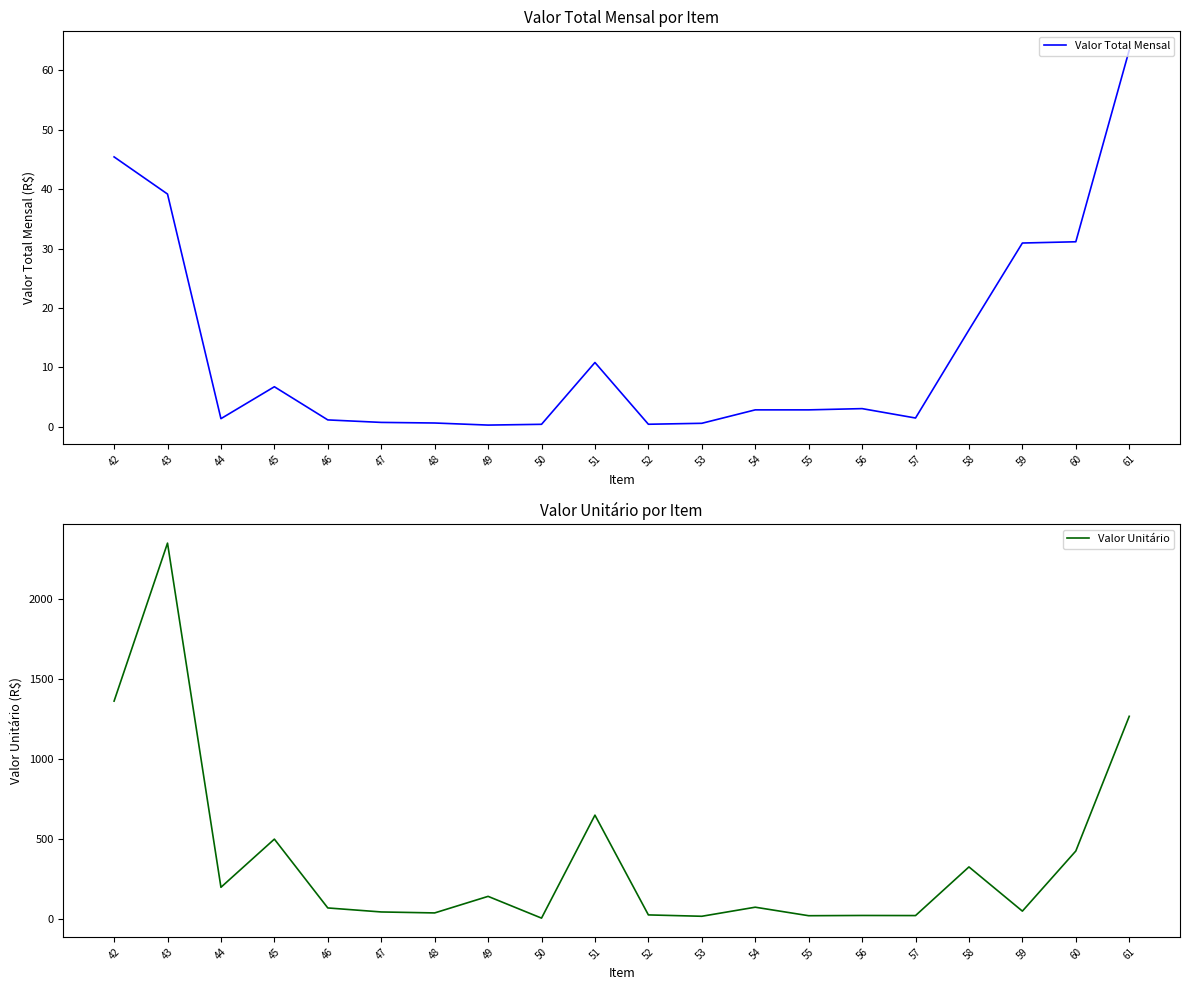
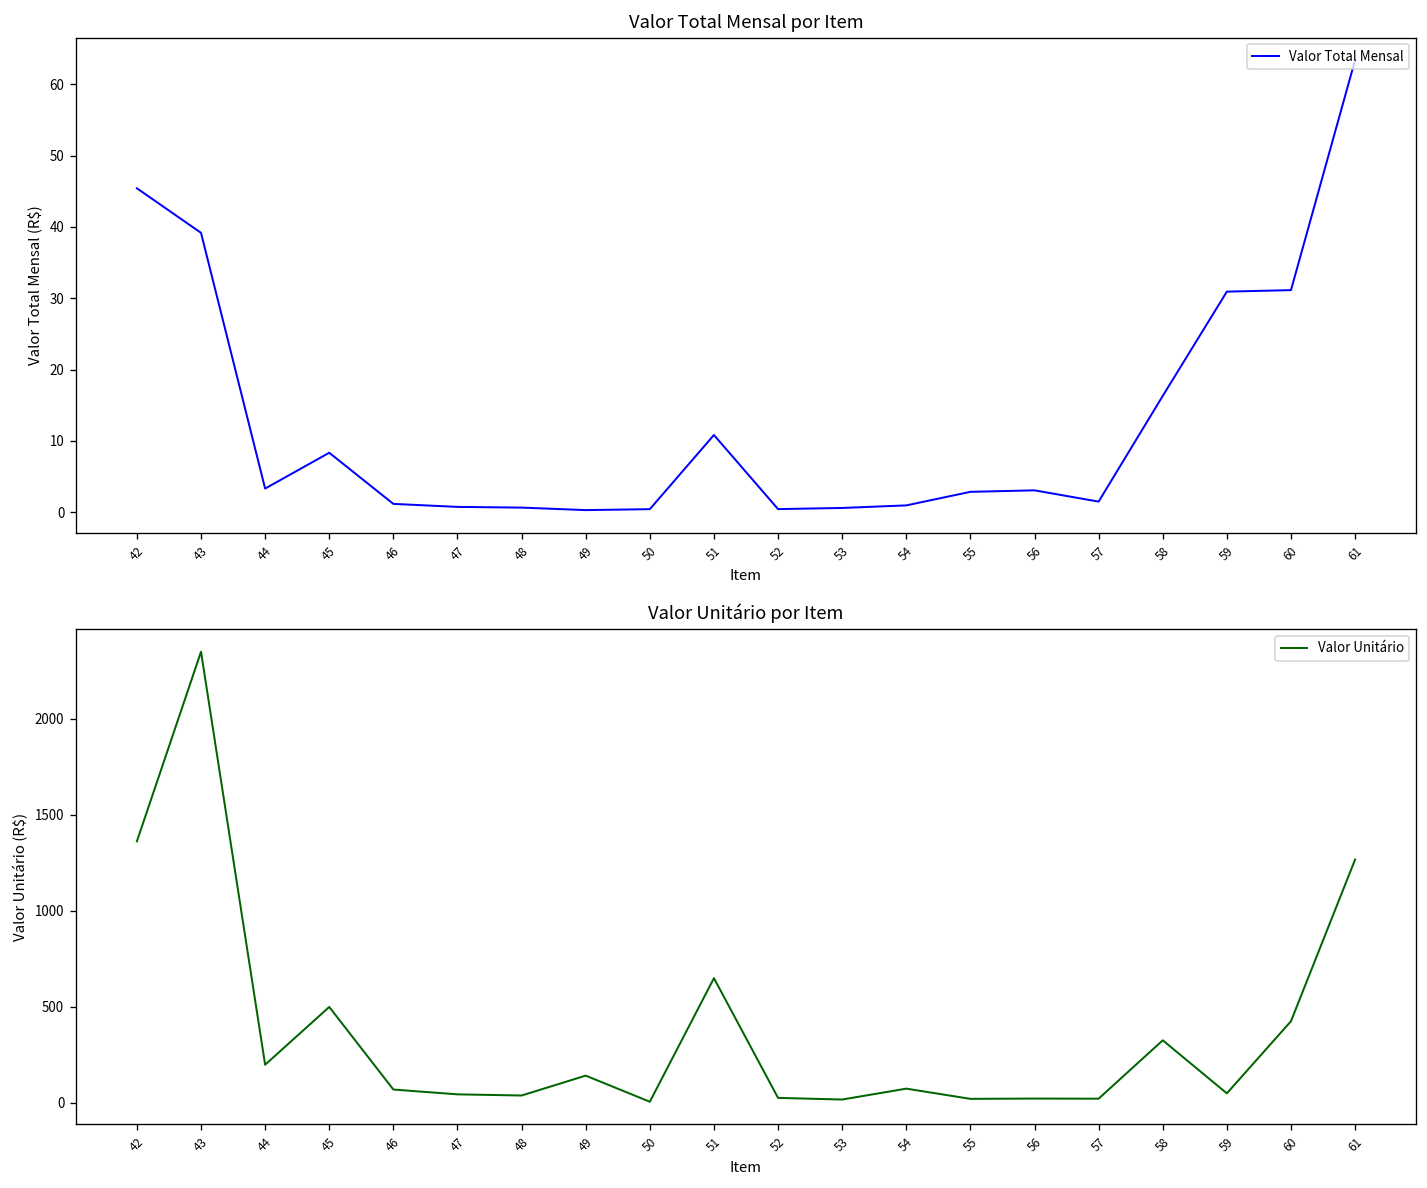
Valor Total Mensal por Item, 44: 1 -> 3
Valor Total Mensal por Item, 45: 7 -> 8
Valor Total Mensal por Item, 54: 3 -> 1
